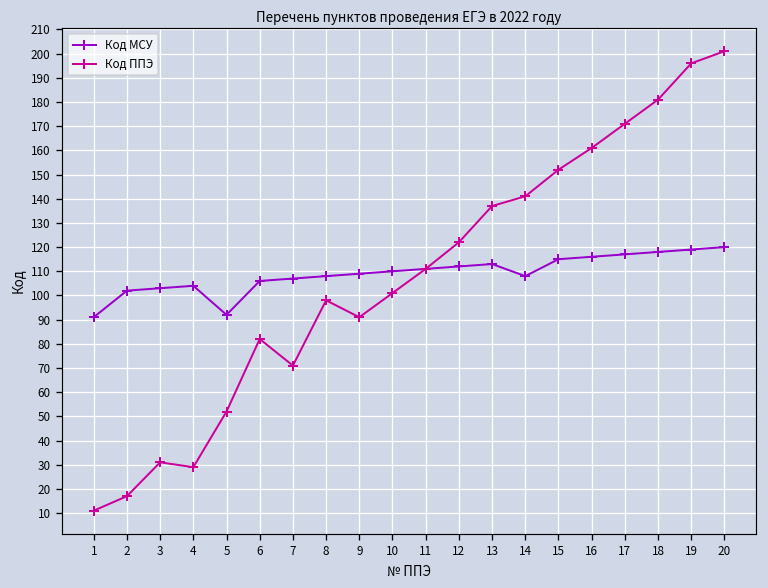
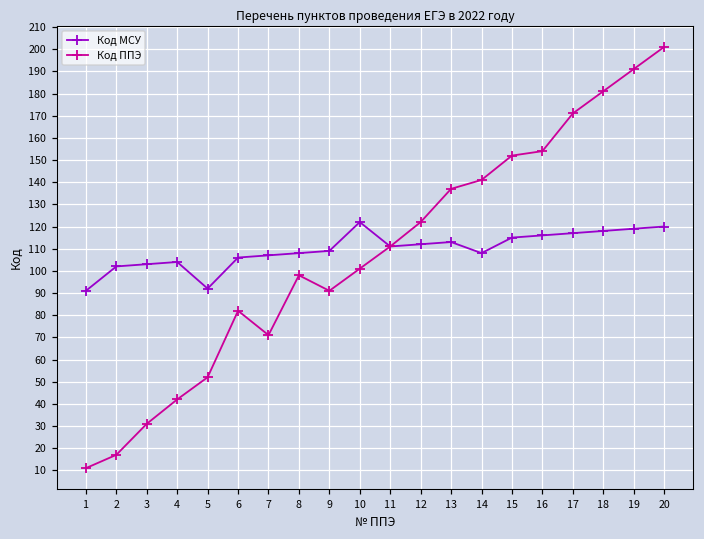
Код ППЭ, 4: 29 -> 42
Код МСУ, 10: 110 -> 122
Код ППЭ, 16: 161 -> 154
Код ППЭ, 19: 196 -> 191
